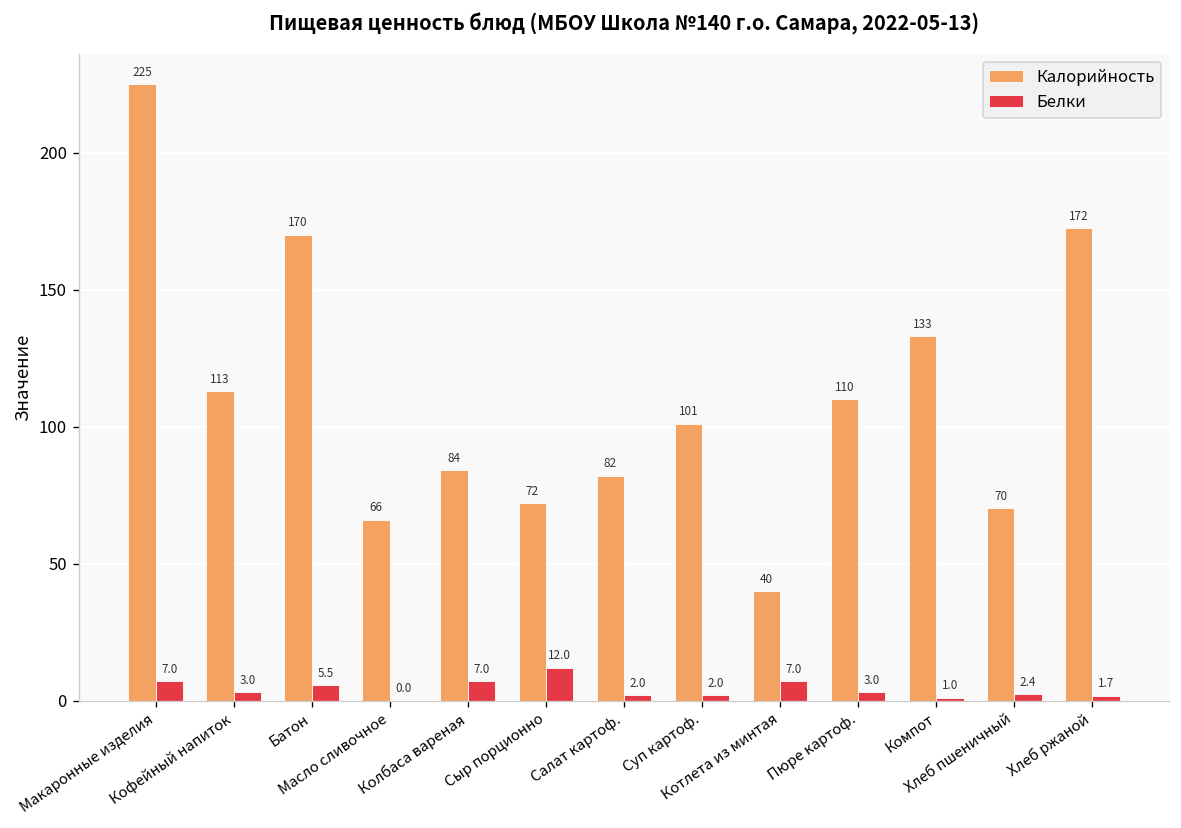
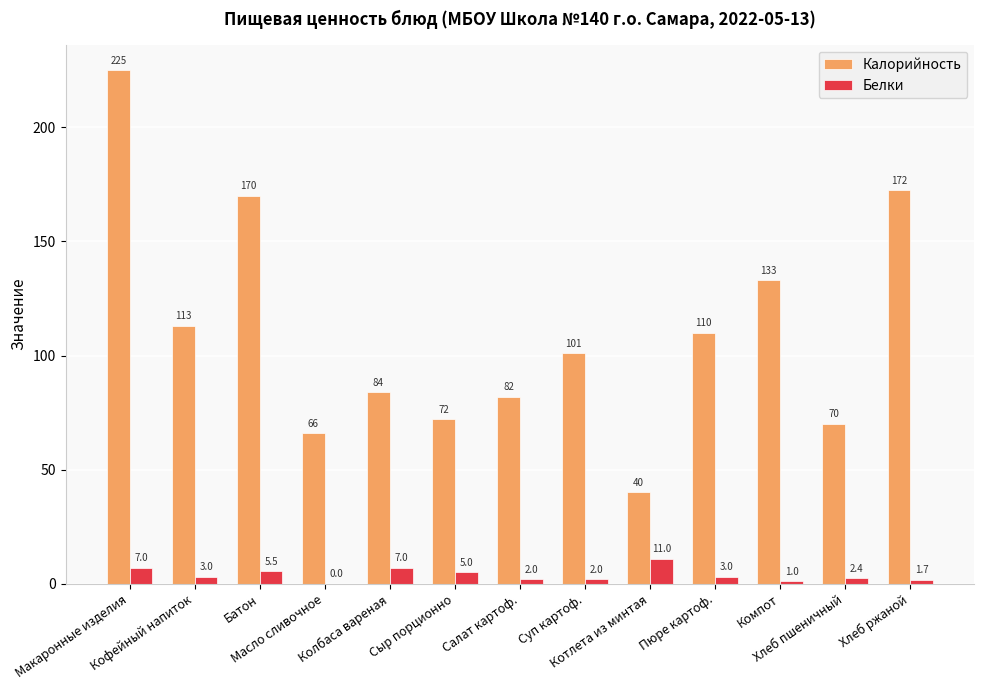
Белки, Сыр порционно: 12.0 -> 5.0
Белки, Котлета из минтая: 7.0 -> 11.0
